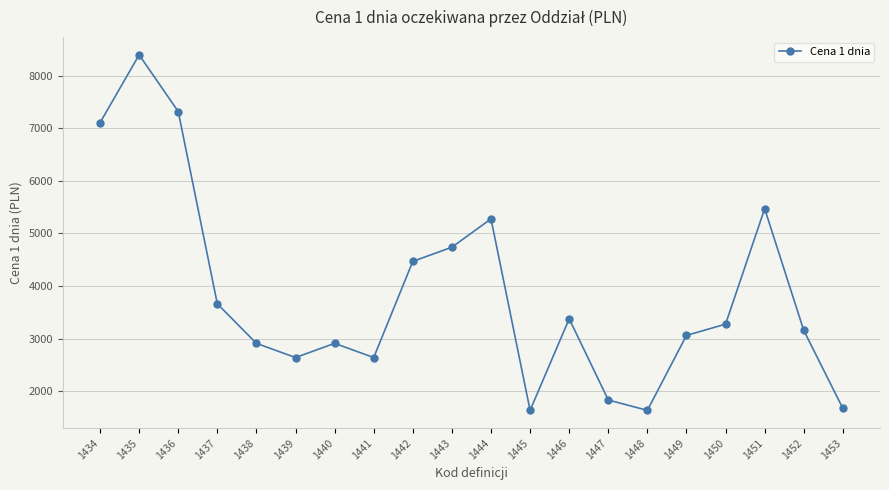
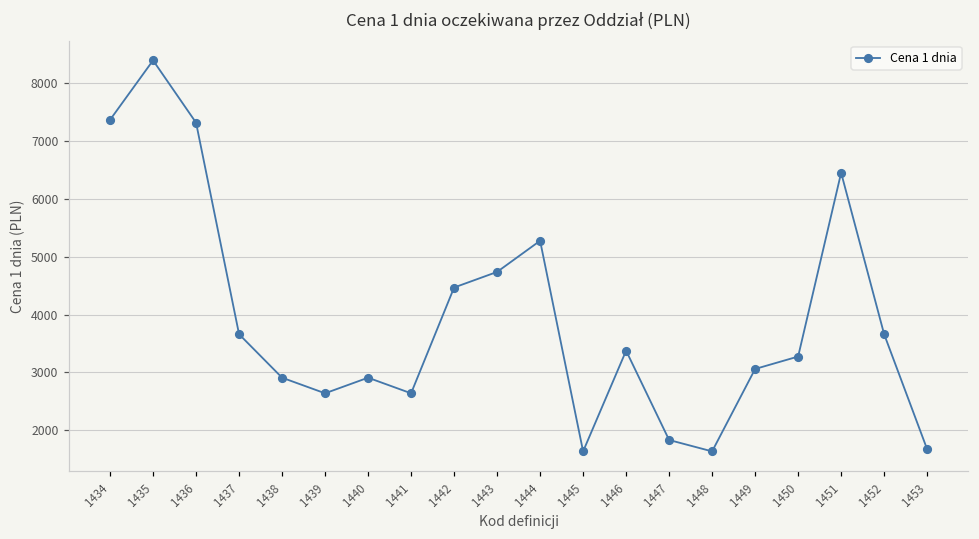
1434: 7100 -> 7400
1451: 5500 -> 6500
1452: 3200 -> 3700
